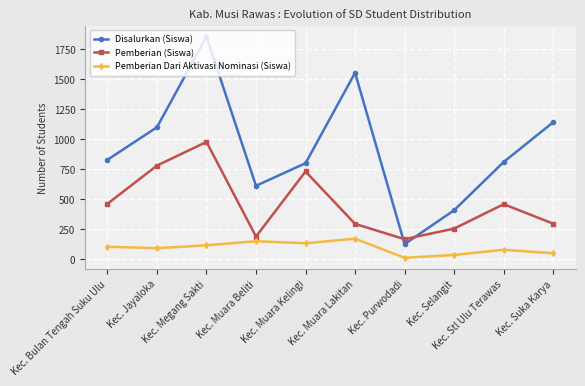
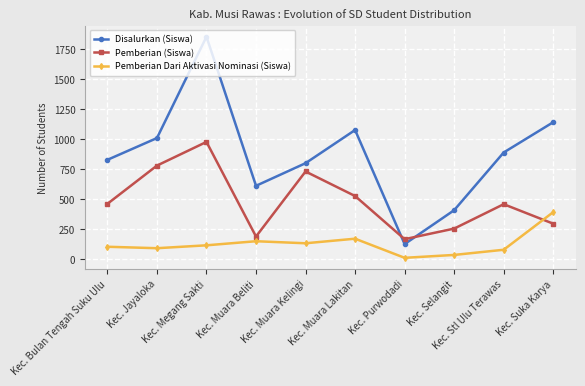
Disalurkan (Siswa), Kec. Jayaloka: 1100 -> 1010
Disalurkan (Siswa), Kec. Muara Lakitan: 1550 -> 1080
Pemberian (Siswa), Kec. Muara Lakitan: 290 -> 530
Disalurkan (Siswa), Kec. Stl Ulu Terawas: 810 -> 890
Pemberian Dari Aktivasi Nominasi (Siswa), Kec. Suka Karya: 50 -> 390
